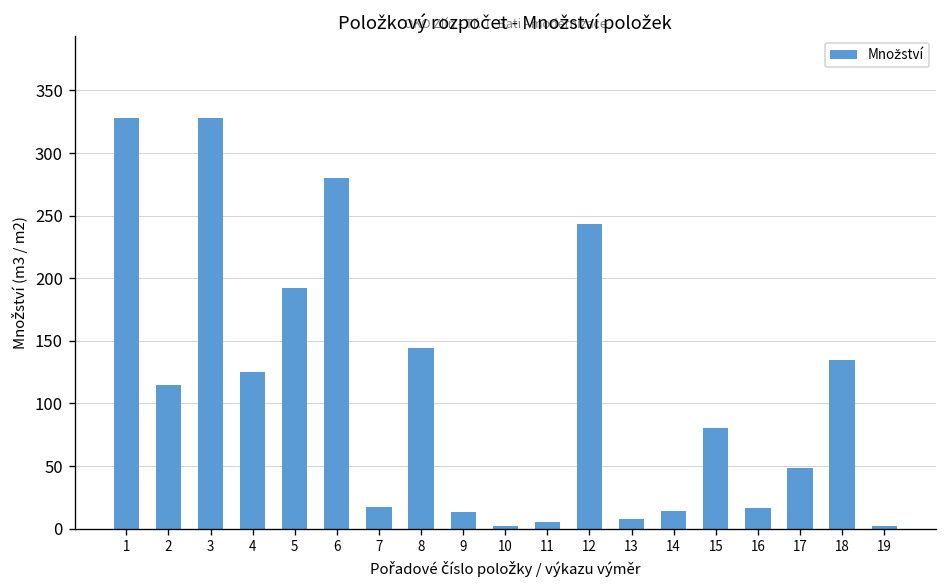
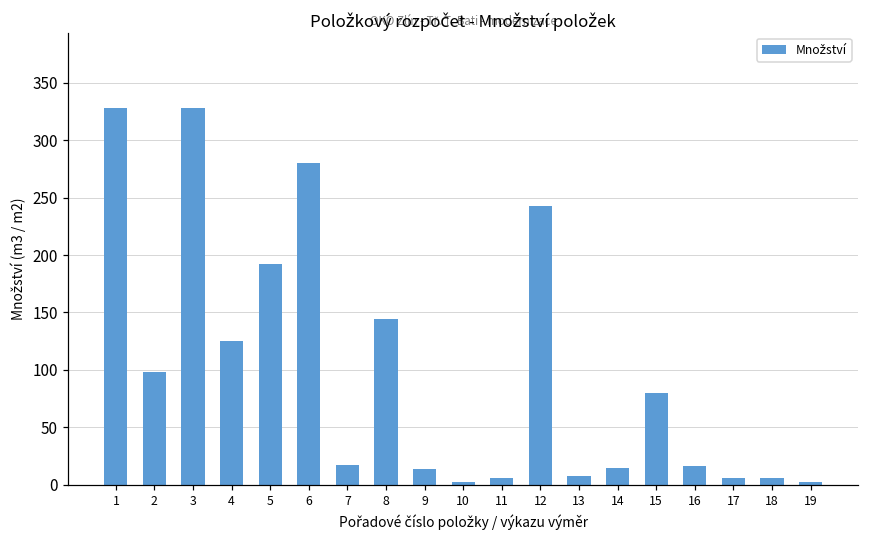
2: 115 -> 98
17: 48 -> 6
18: 135 -> 6
